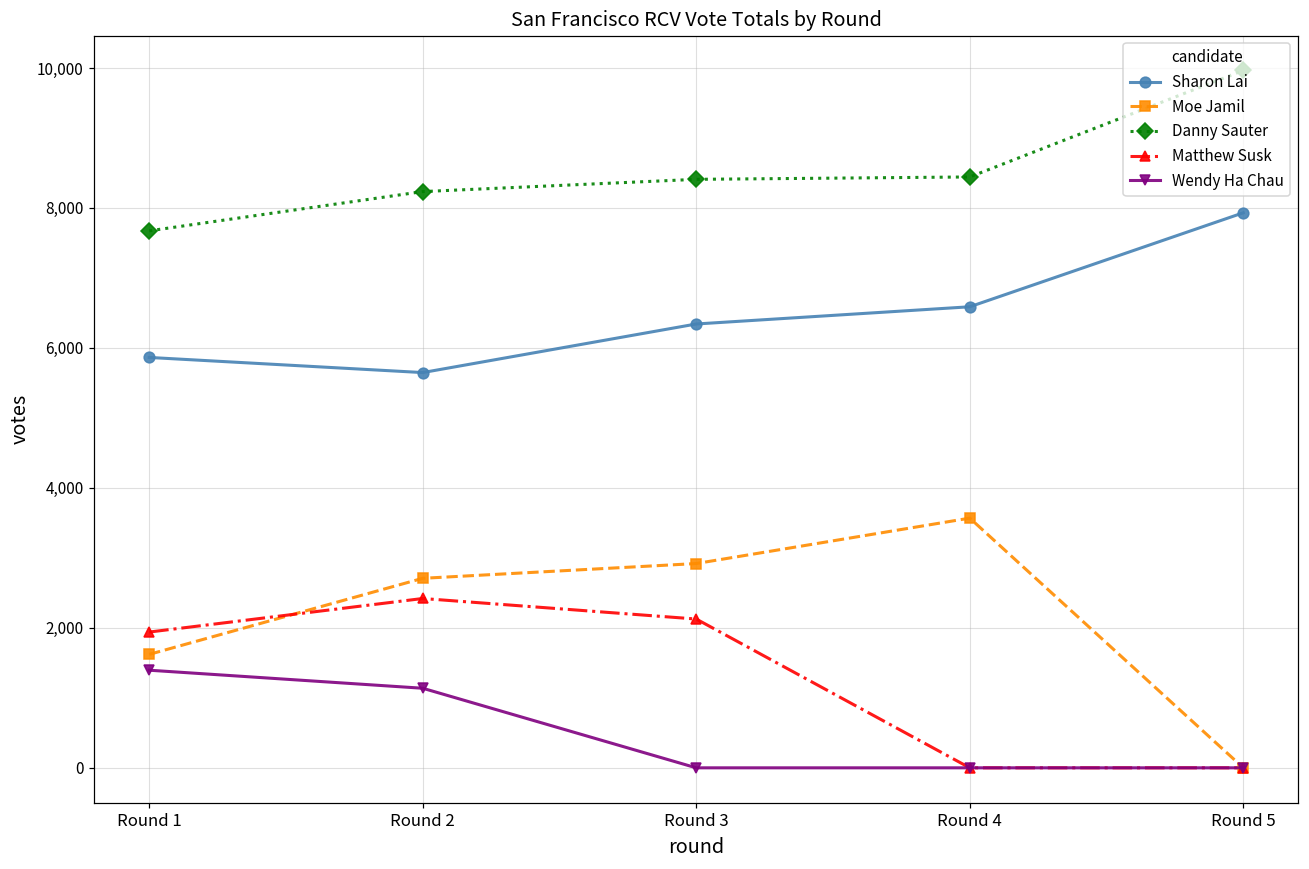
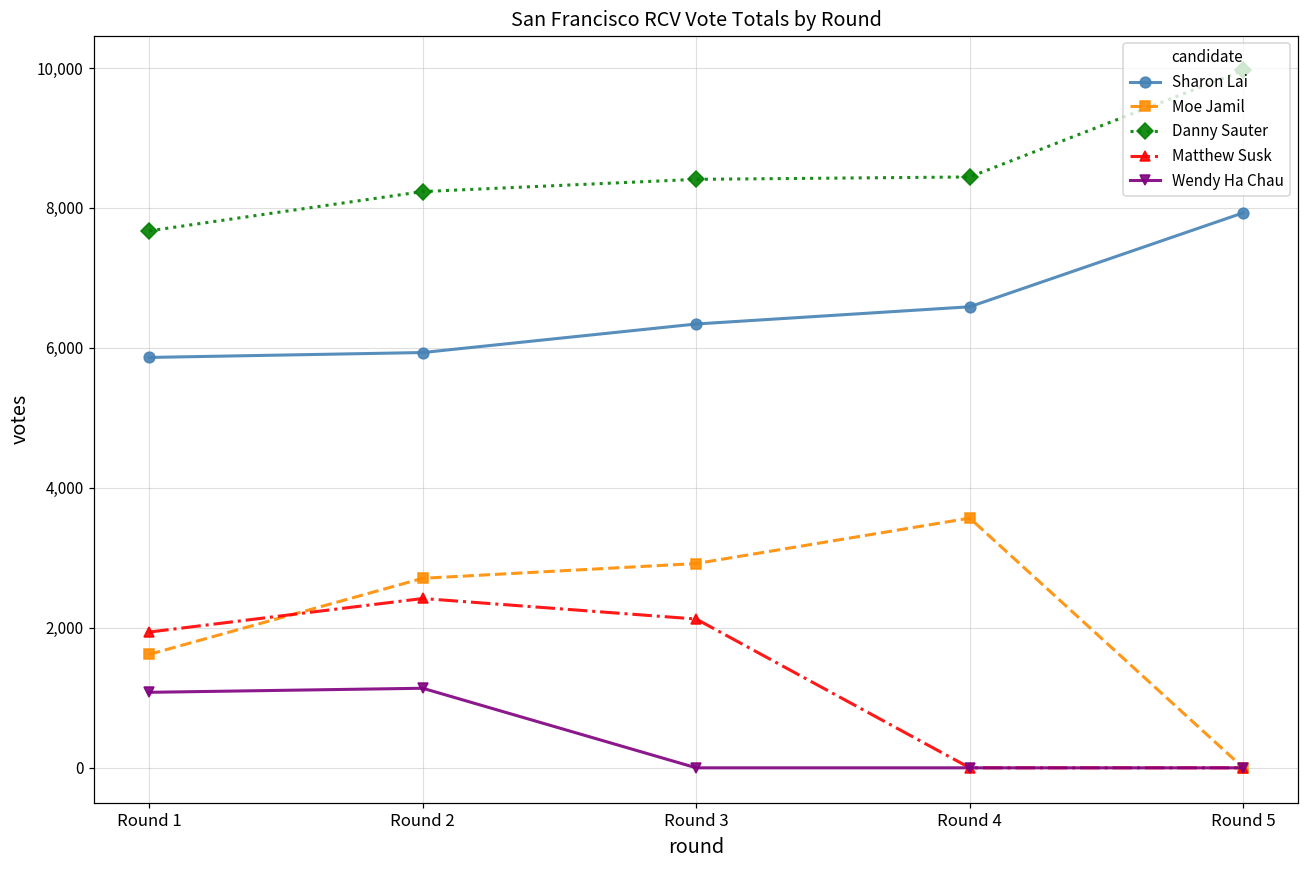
Wendy Ha Chau, Round 1: 1,400 -> 1,100
Sharon Lai, Round 2: 5,600 -> 5,900
